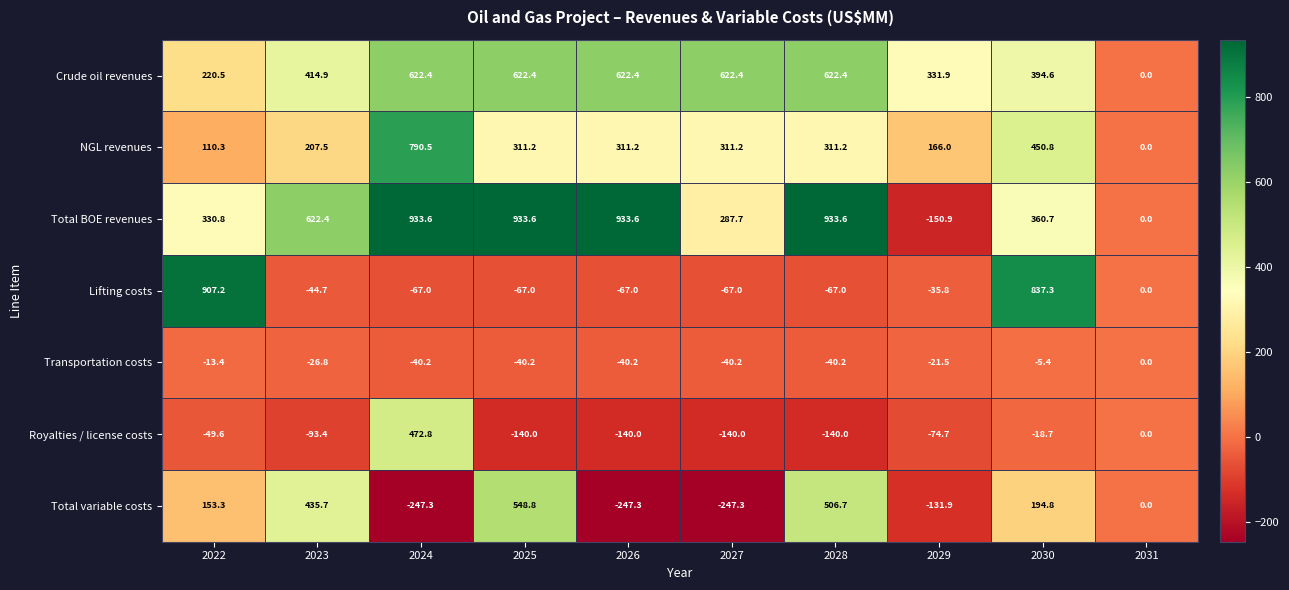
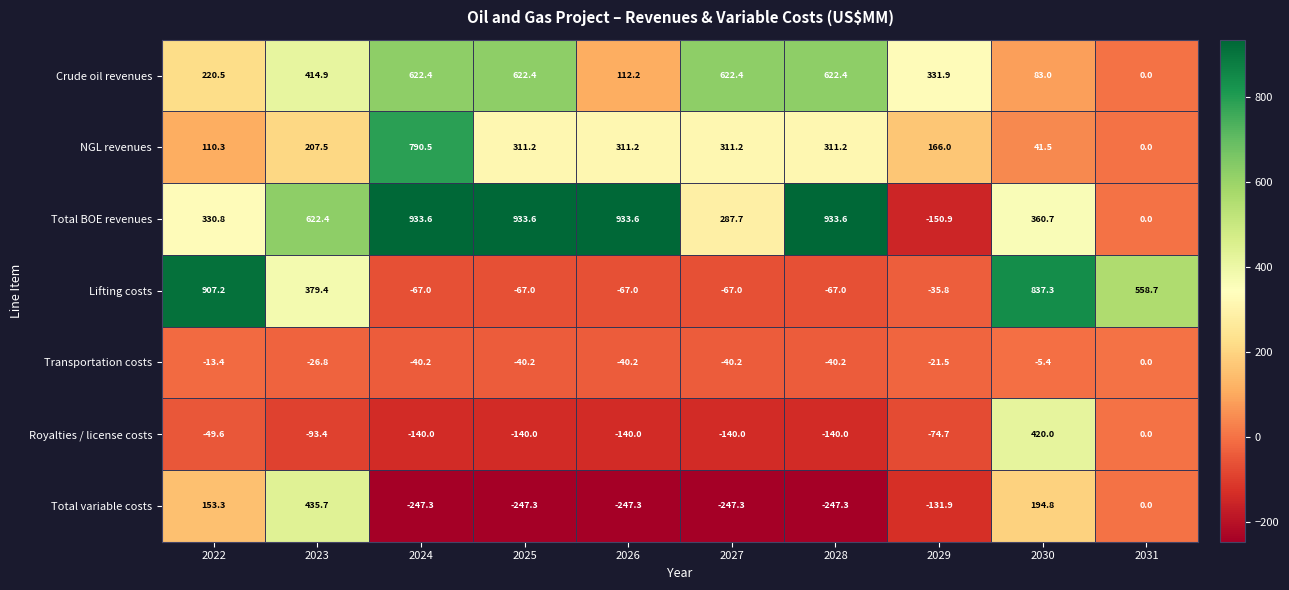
Crude oil revenues, 2026: 622.4 -> 112.2
Crude oil revenues, 2030: 394.6 -> 83.0
NGL revenues, 2030: 450.8 -> 41.5
Lifting costs, 2023: -44.7 -> 379.4
Lifting costs, 2031: 0.0 -> 558.7
Royalties / license costs, 2024: 472.8 -> -140.0
Royalties / license costs, 2030: -18.7 -> 420.0
Total variable costs, 2025: 548.8 -> -247.3
Total variable costs, 2028: 506.7 -> -247.3
